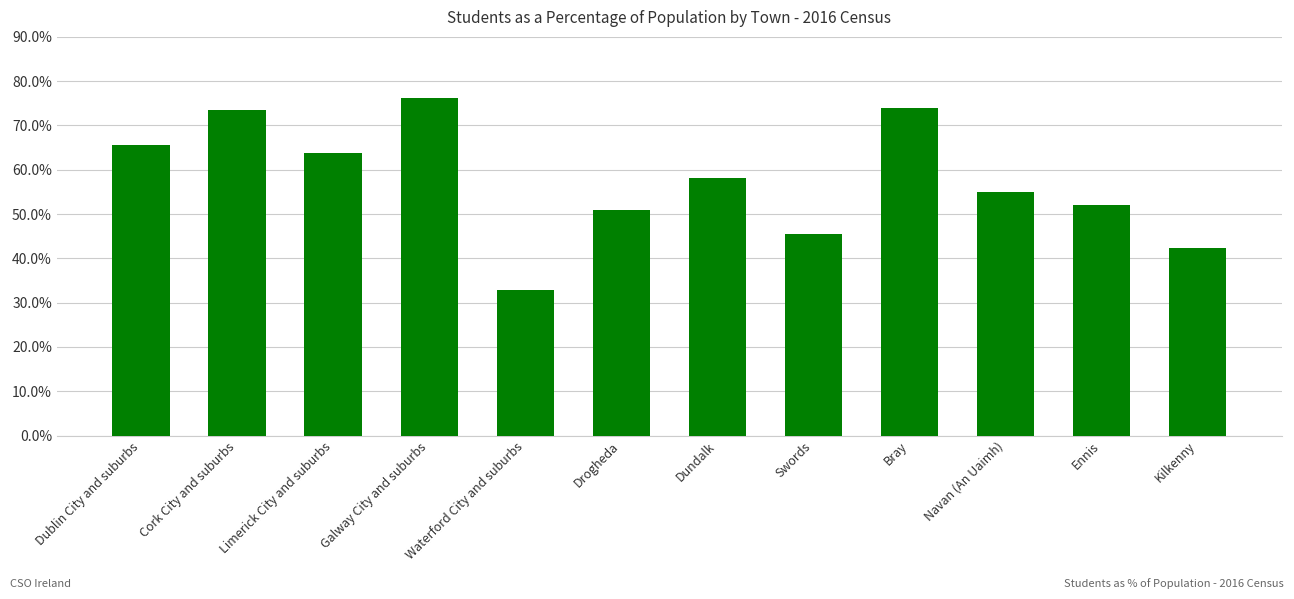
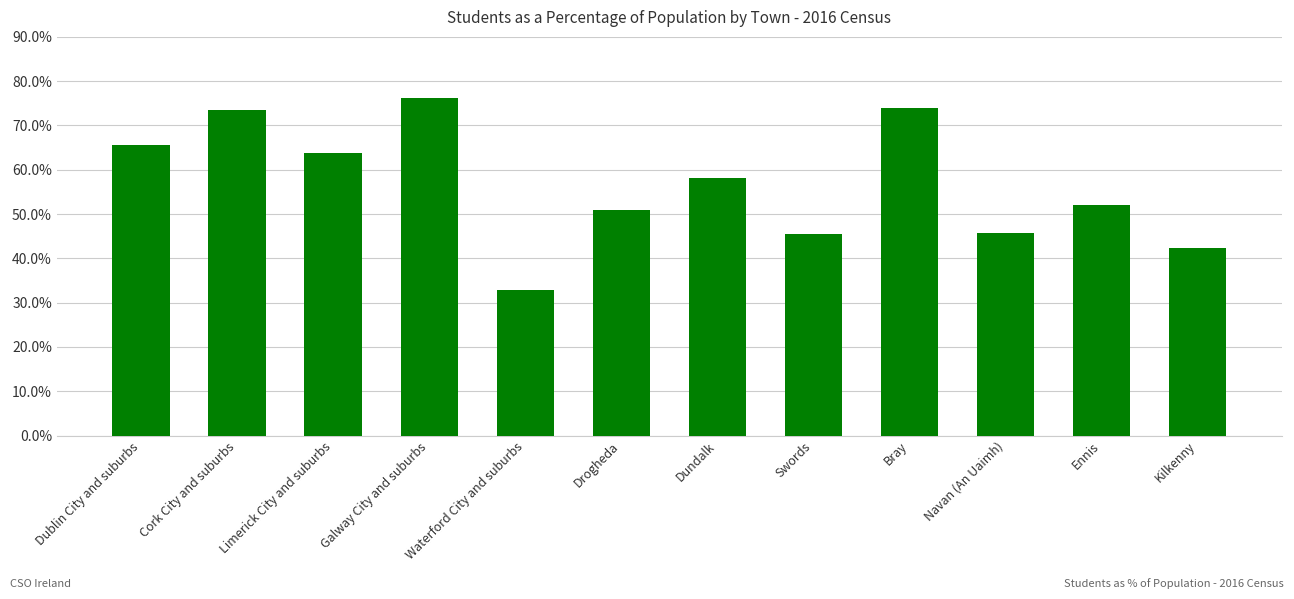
Navan (An Uaimh): 55% -> 46%
